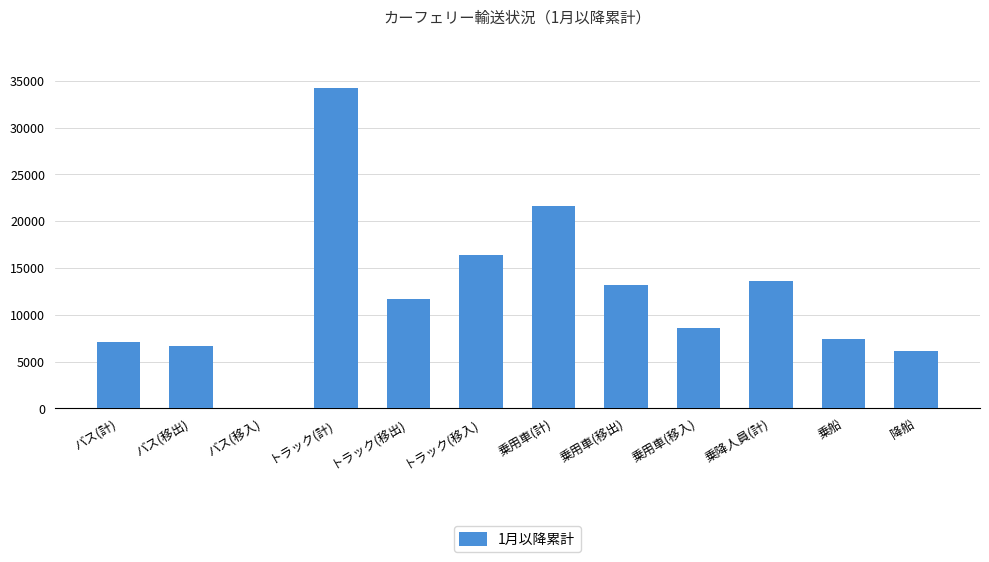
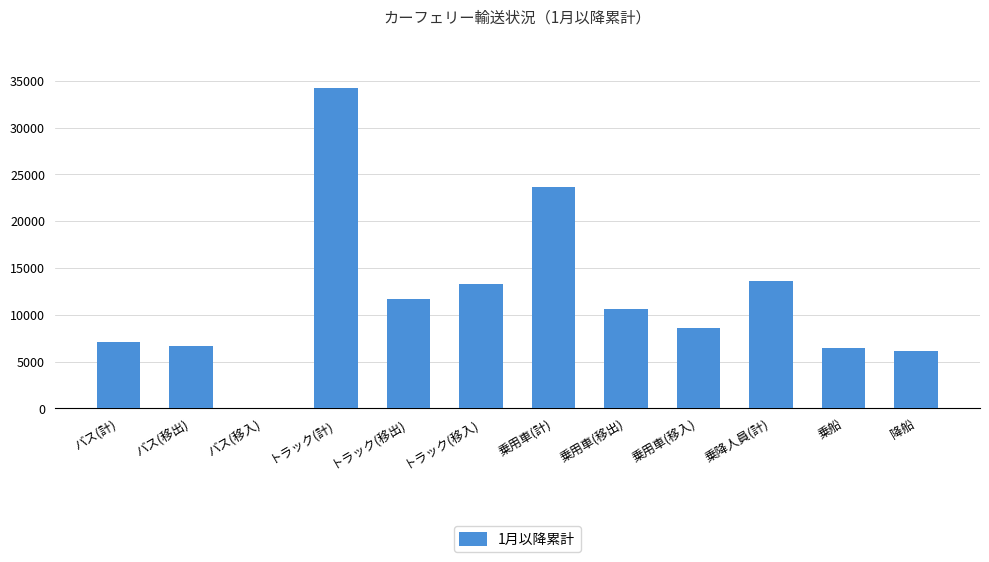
トラック(移入): 16000 -> 13000
乗用車(計): 22000 -> 24000
乗用車(移出): 13000 -> 11000
乗船: 7000 -> 6000
